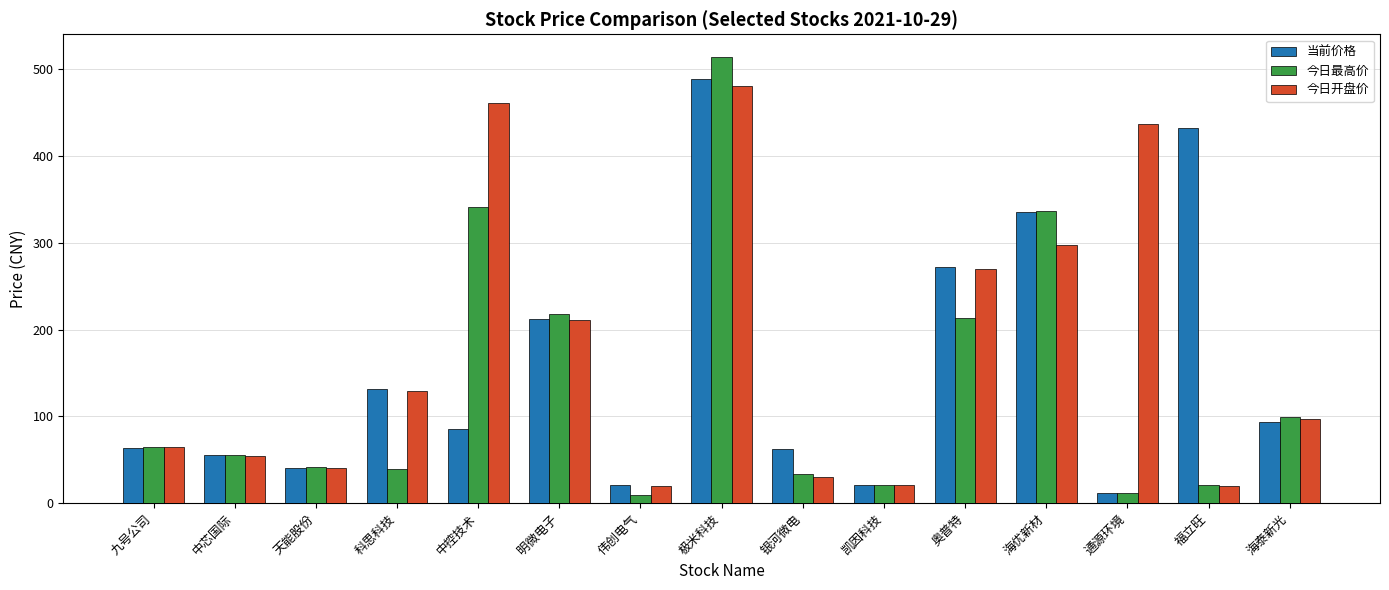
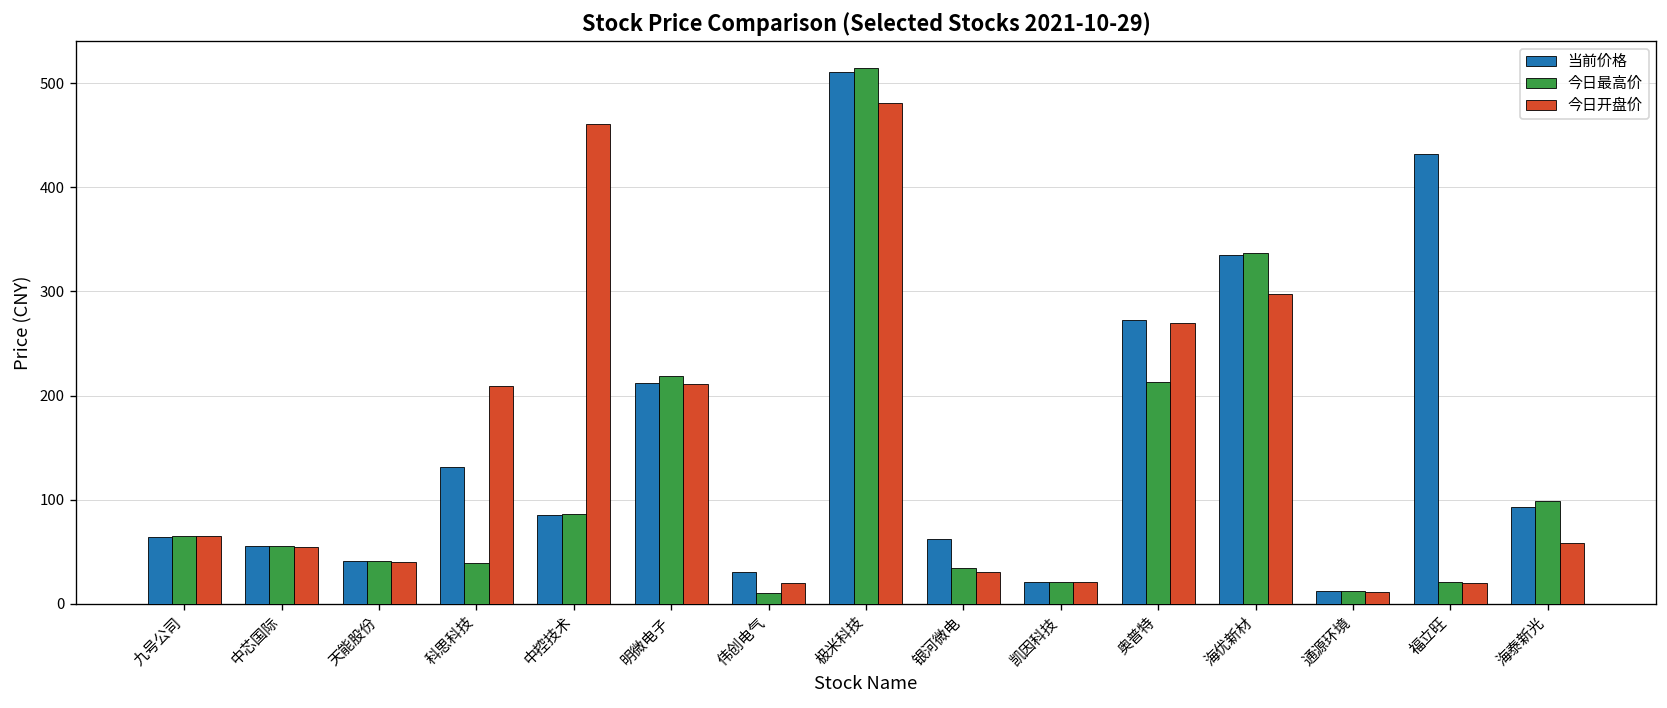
今日开盘价, 科思科技: 130 -> 210
今日最高价, 中控技术: 340 -> 90
当前价格, 伟创电气: 20 -> 30
当前价格, 极米科技: 490 -> 510
今日开盘价, 通源环境: 440 -> 10
今日开盘价, 海泰新光: 100 -> 60
